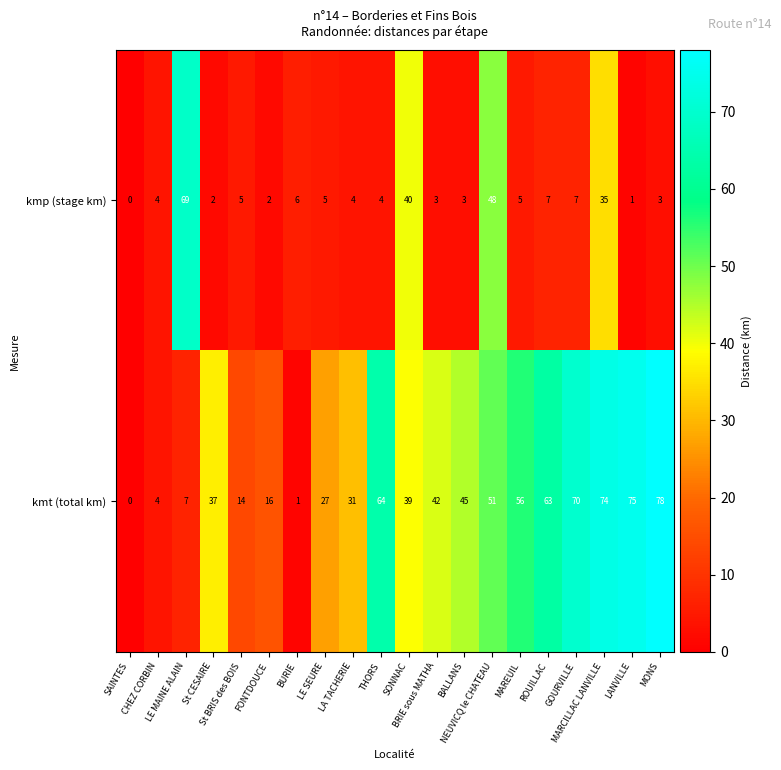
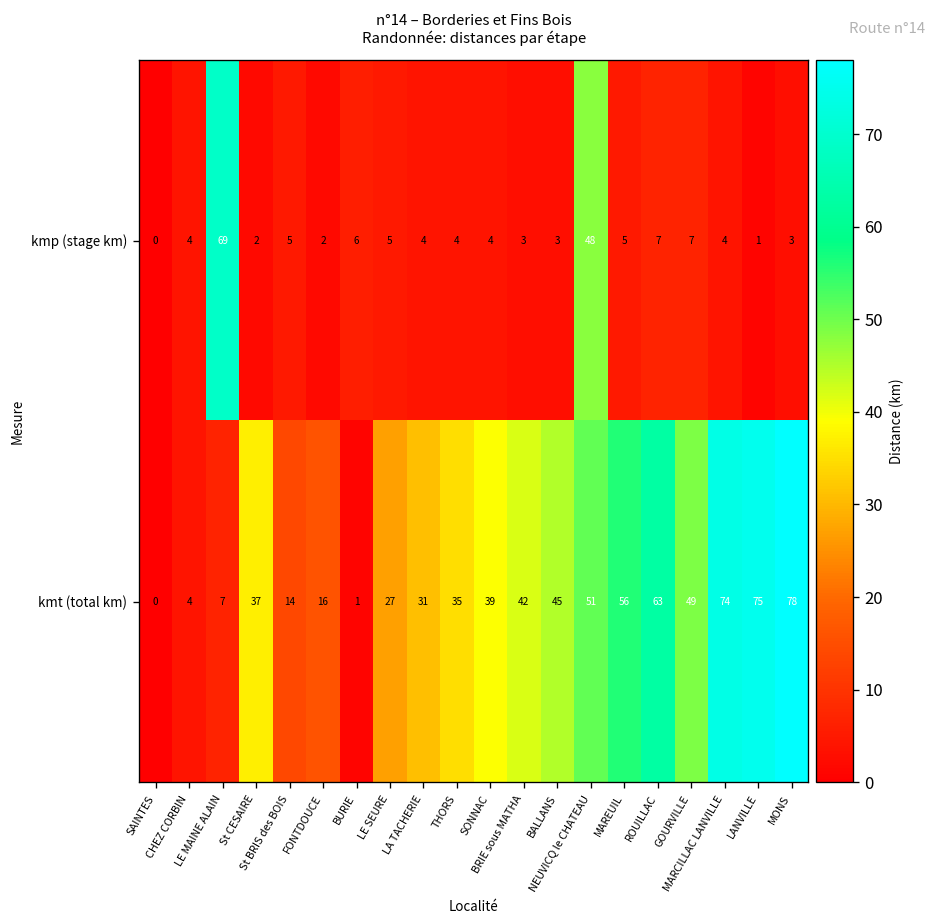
kmp (stage km), SONNAC: 40 -> 4
kmp (stage km), MARCILLAC LANVILLE: 35 -> 4
kmt (total km), THORS: 64 -> 35
kmt (total km), GOURVILLE: 70 -> 49
